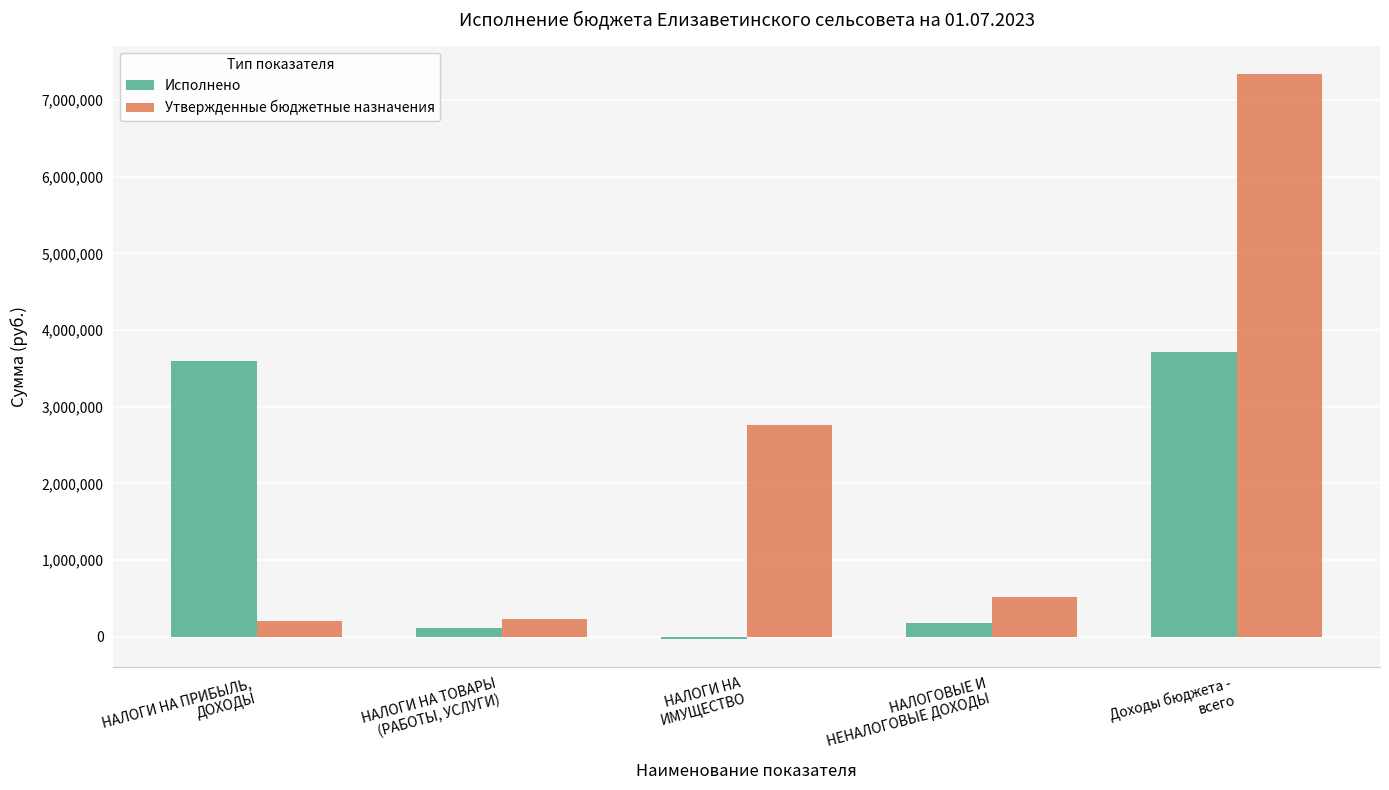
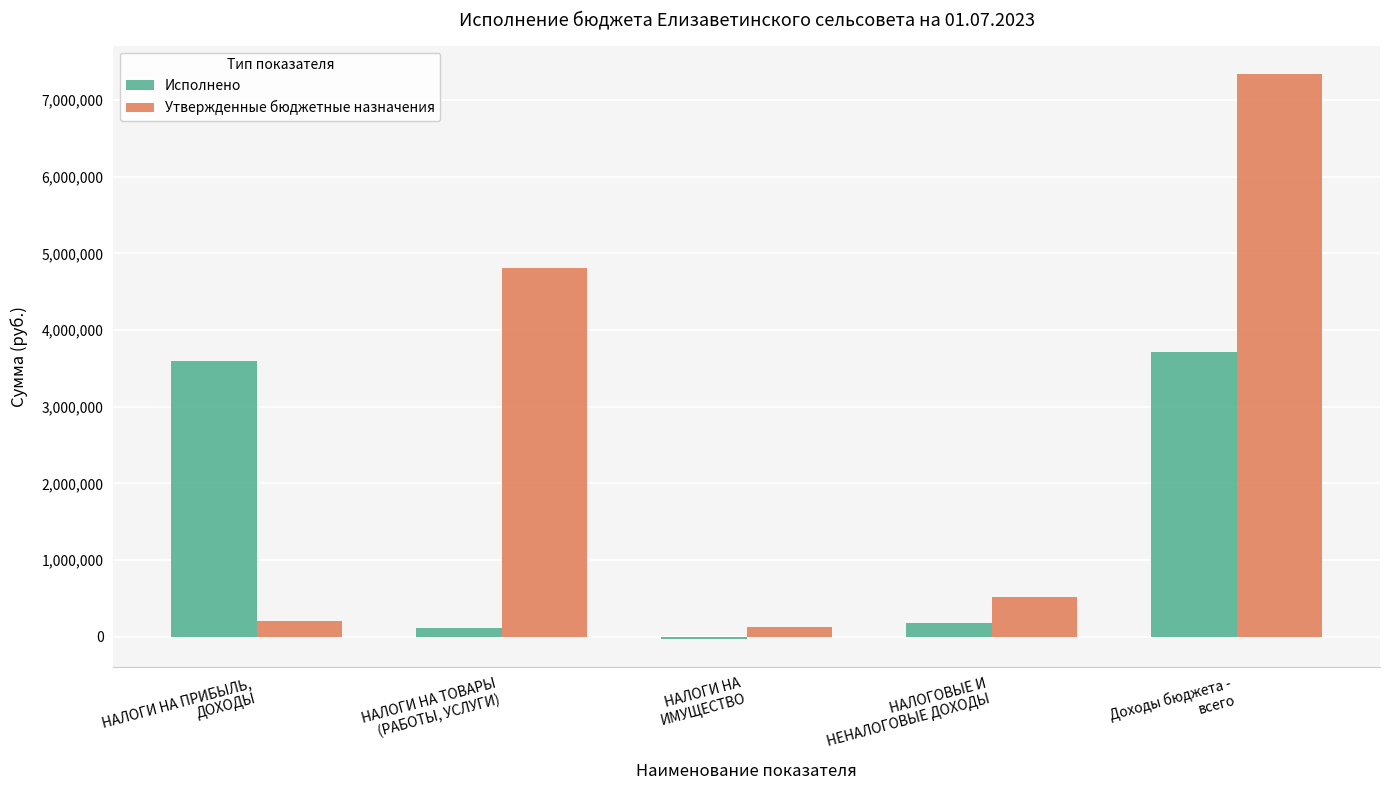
Утвержденные бюджетные назначения, НАЛОГИ НА ТОВАРЫ (РАБОТЫ, УСЛУГИ): 200,000 -> 4,800,000
Утвержденные бюджетные назначения, НАЛОГИ НА ИМУЩЕСТВО: 2,800,000 -> 100,000
